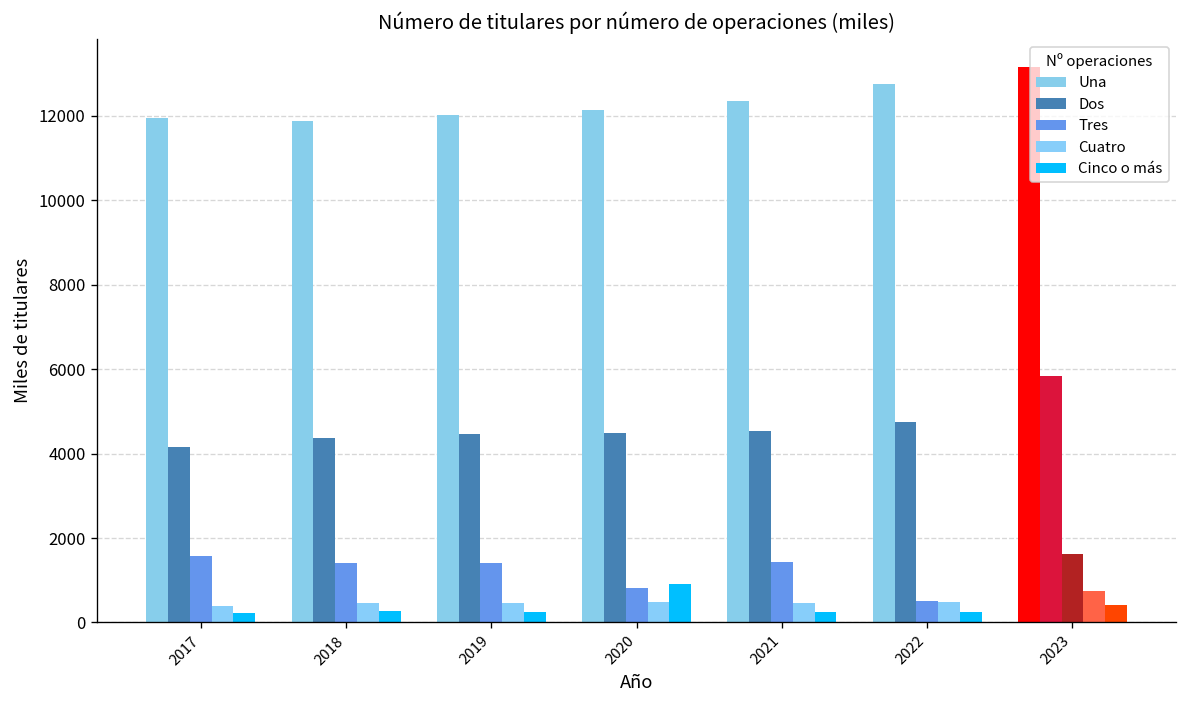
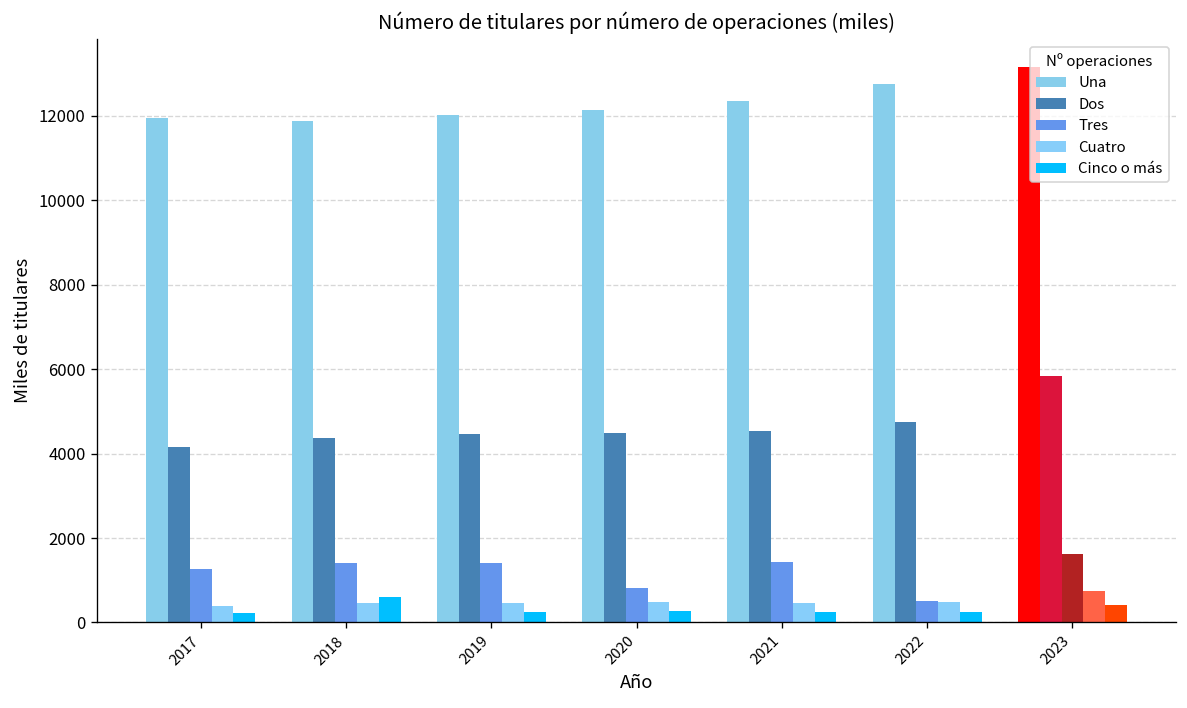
Tres, 2017: 1600 -> 1300
Cinco o más, 2018: 300 -> 600
Cinco o más, 2020: 900 -> 300
